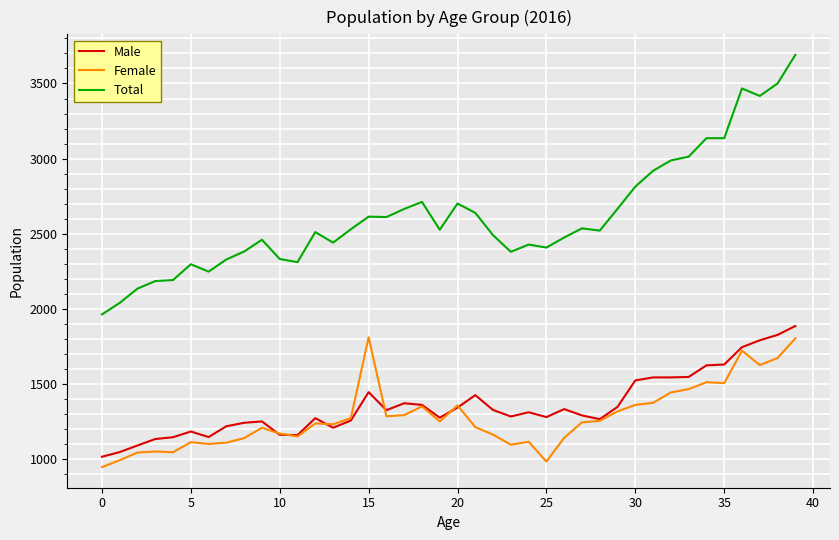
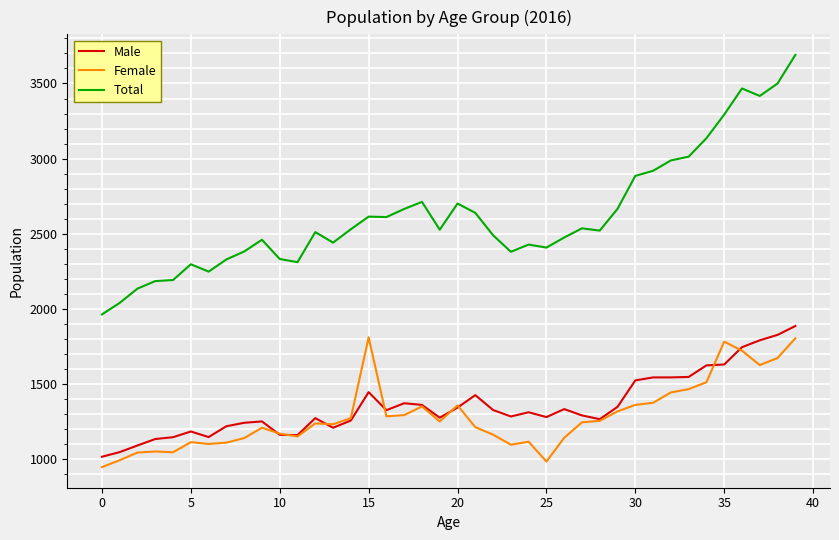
Total, 30: 2810 -> 2890
Female, 35: 1510 -> 1780
Total, 35: 3140 -> 3290
